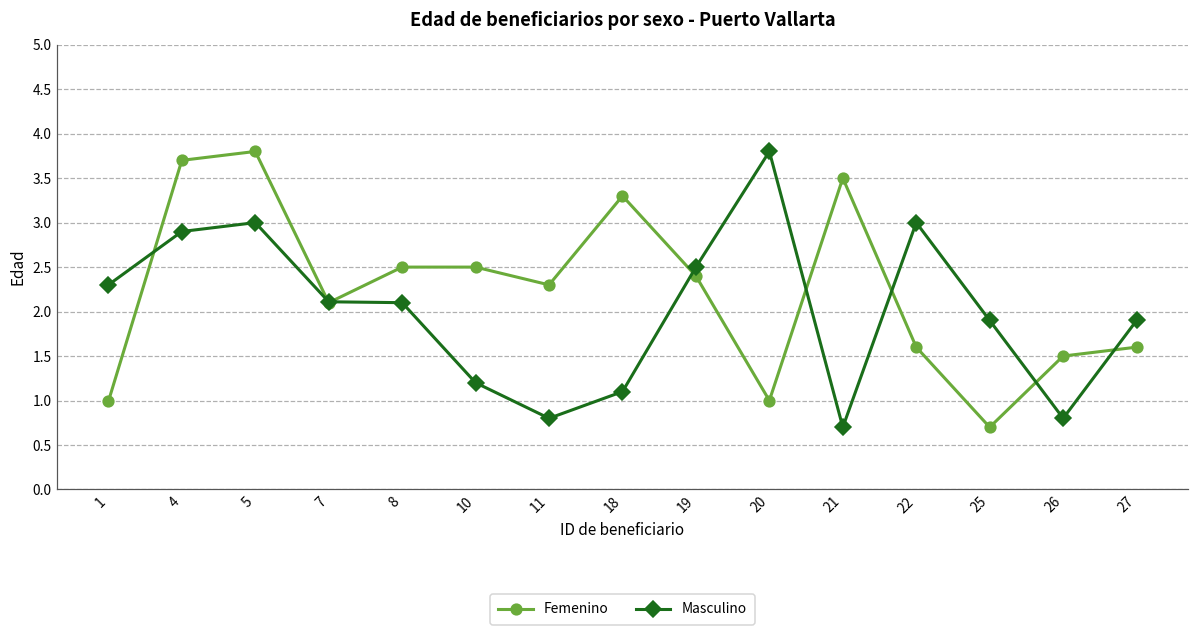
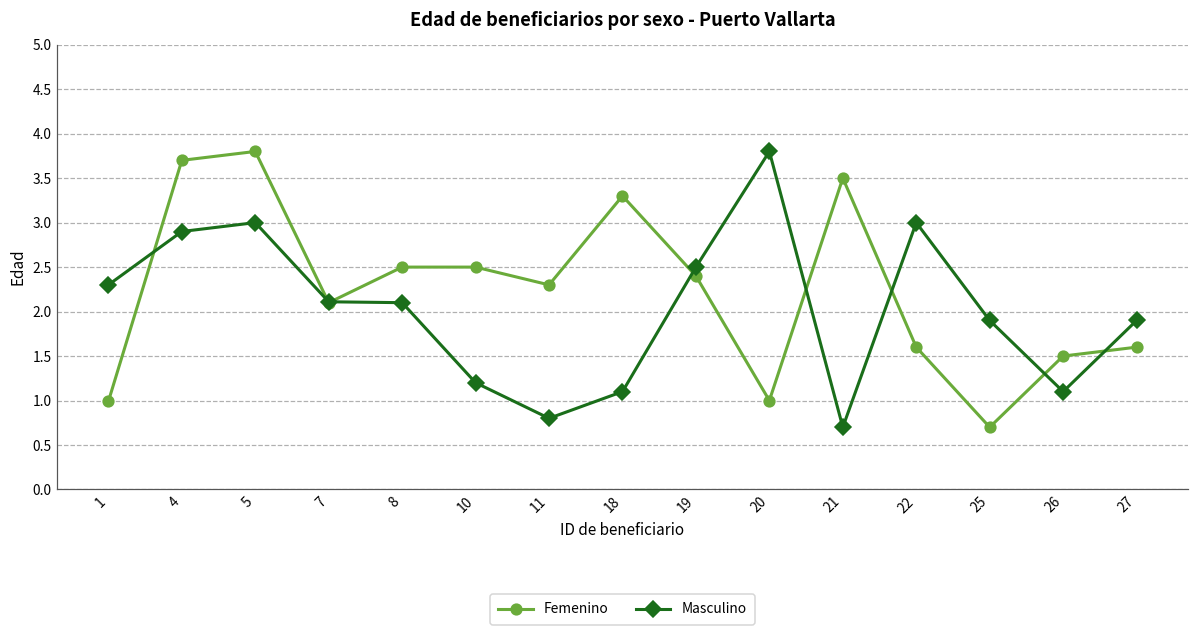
Masculino, 26: 0.8 -> 1.1
